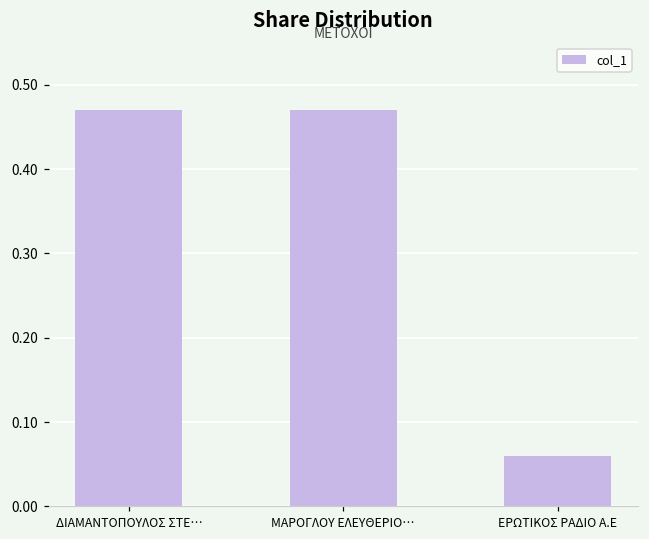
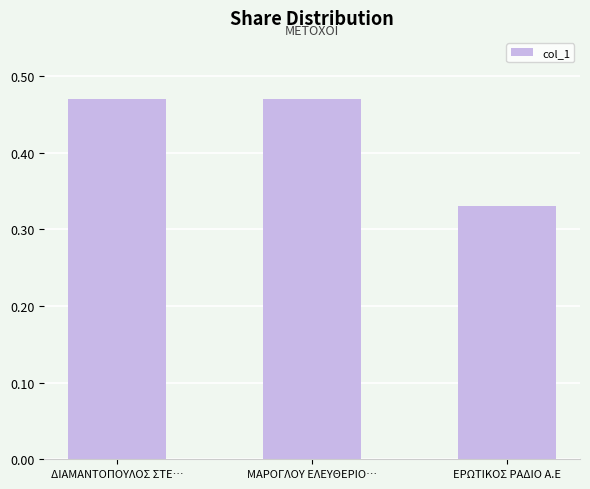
ΕΡΩΤΙΚΟΣ ΡΑΔΙΟ Α.Ε: 0.06 -> 0.33
